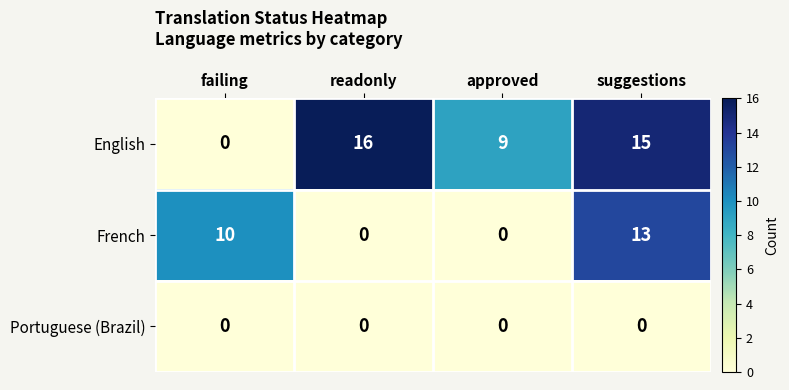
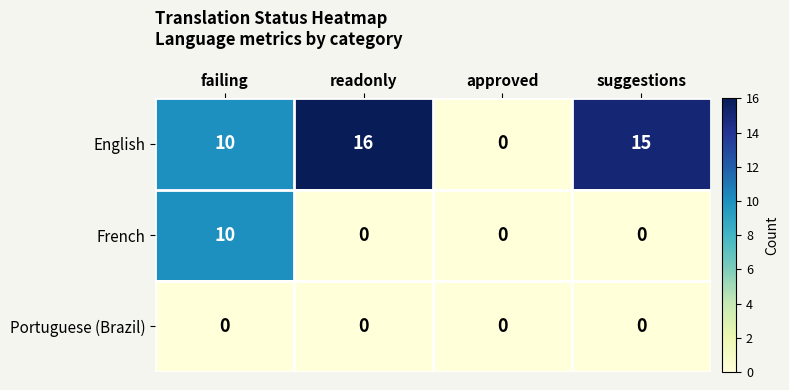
English, failing: 0 -> 10
English, approved: 9 -> 0
French, suggestions: 13 -> 0
